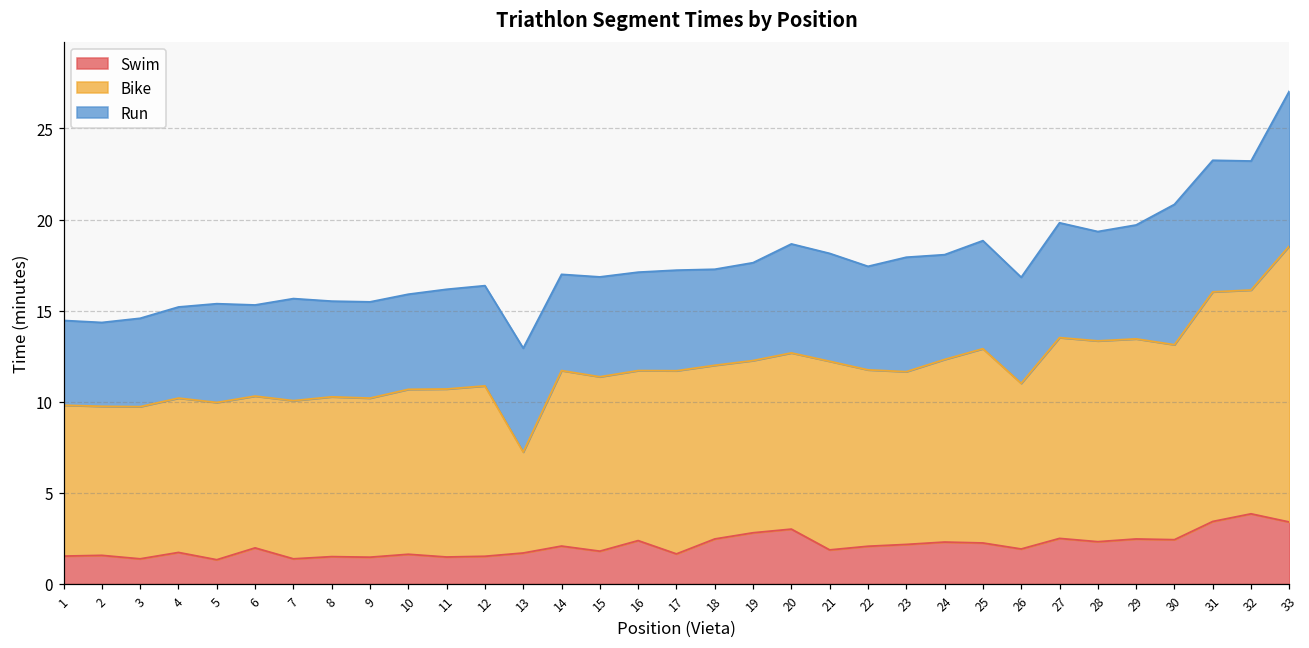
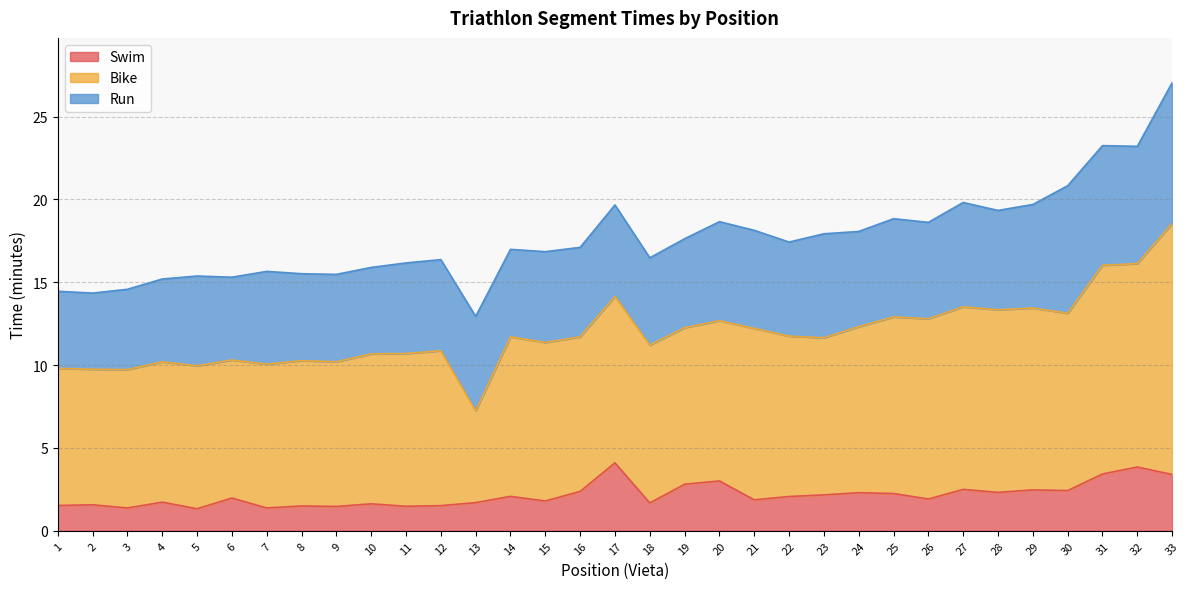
Swim, 17: 1.7 -> 4.1
Swim, 18: 2.5 -> 1.7
Bike, 26: 9.1 -> 10.9
